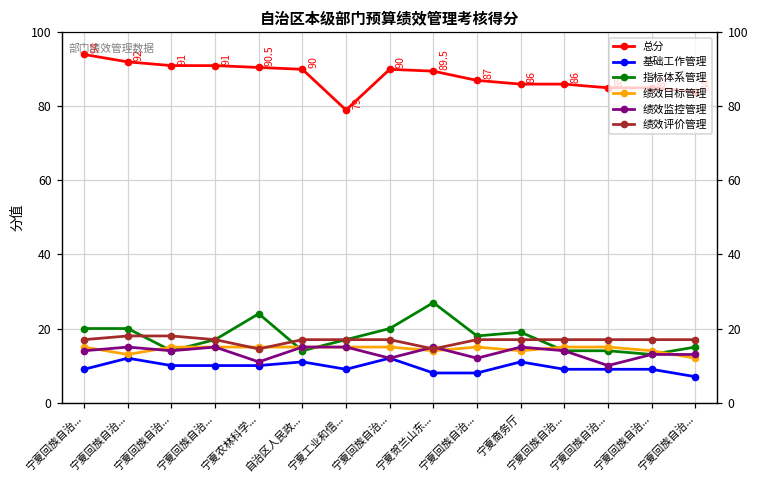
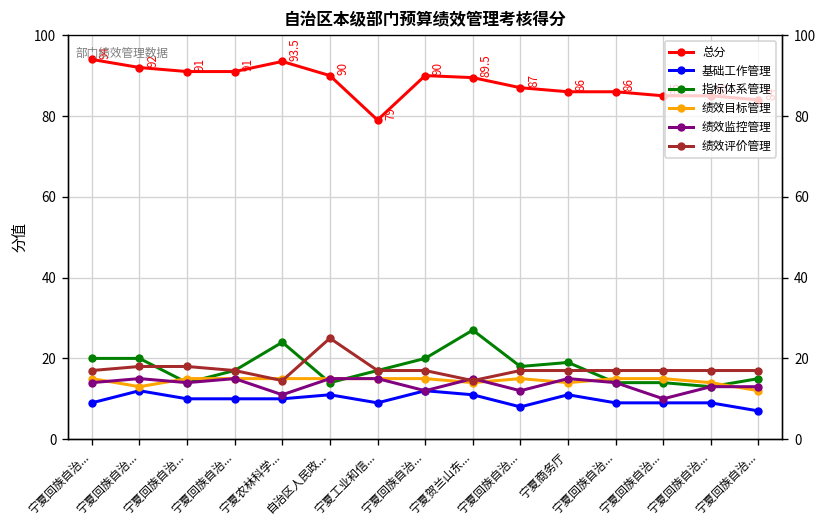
总分, 宁夏农林科学...: 90.5 -> 93.5
绩效评价管理, 自治区人民政...: 17 -> 25
基础工作管理, 宁夏贺兰山东...: 8 -> 11
